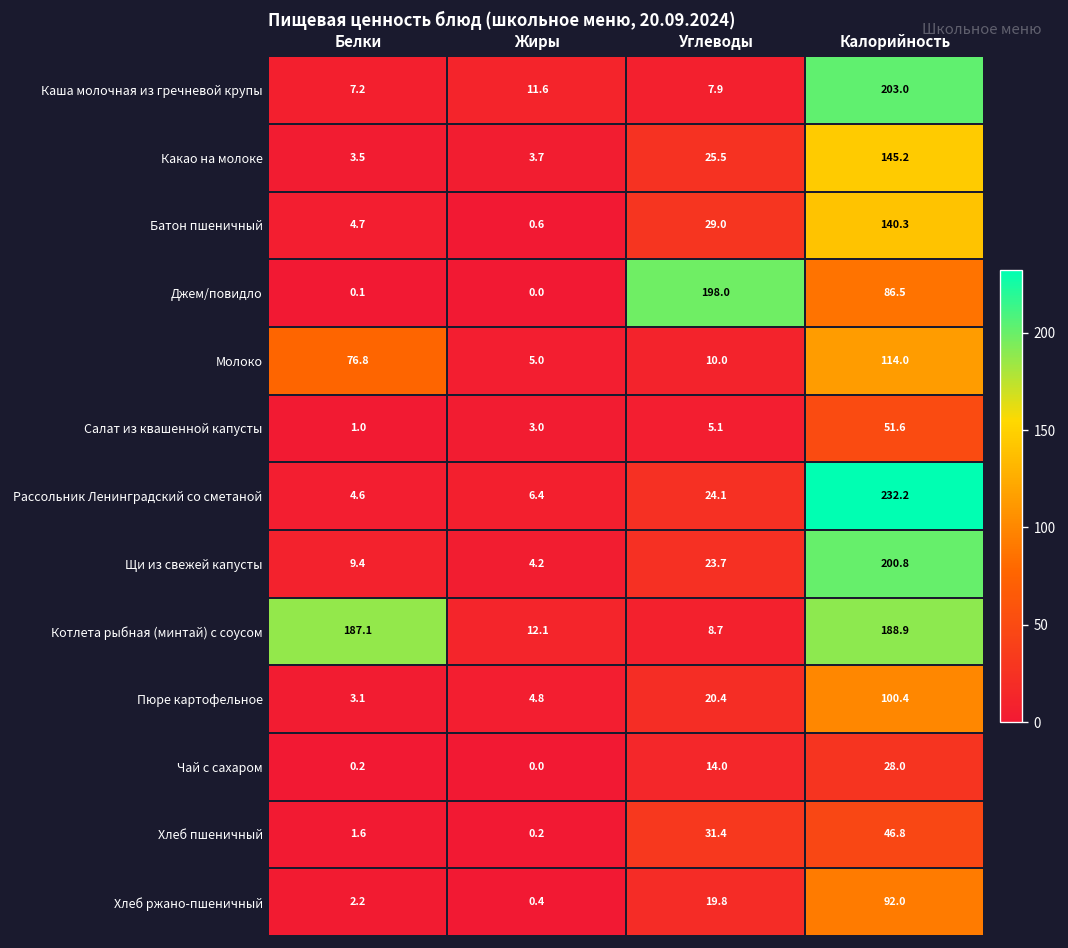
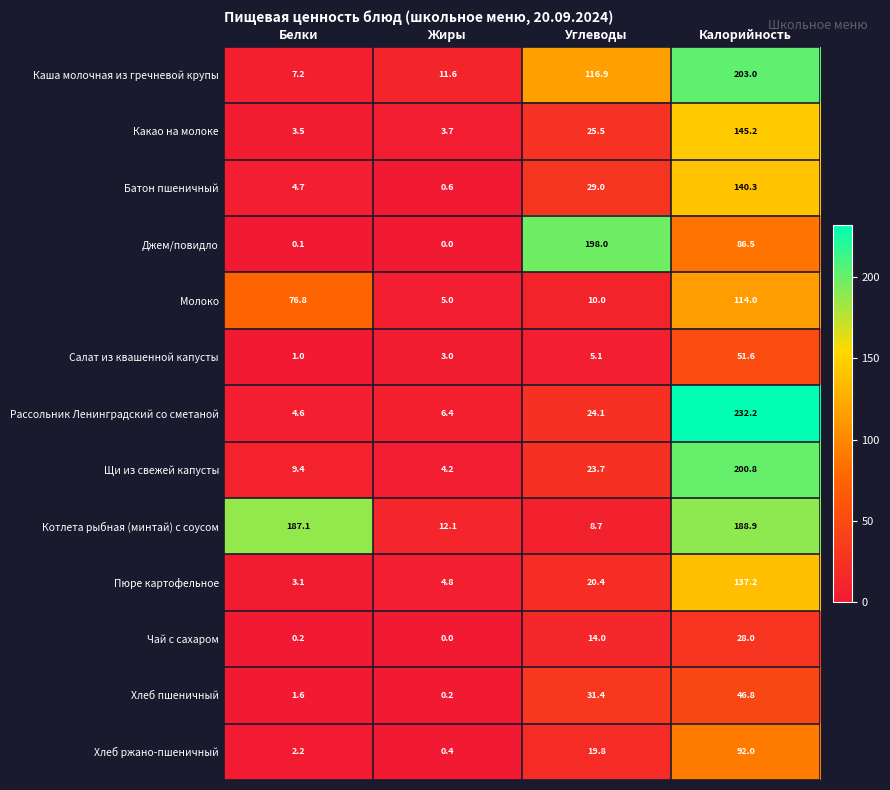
Каша молочная из гречневой крупы, Углеводы: 7.9 -> 116.9
Пюре картофельное, Калорийность: 100.4 -> 137.2
